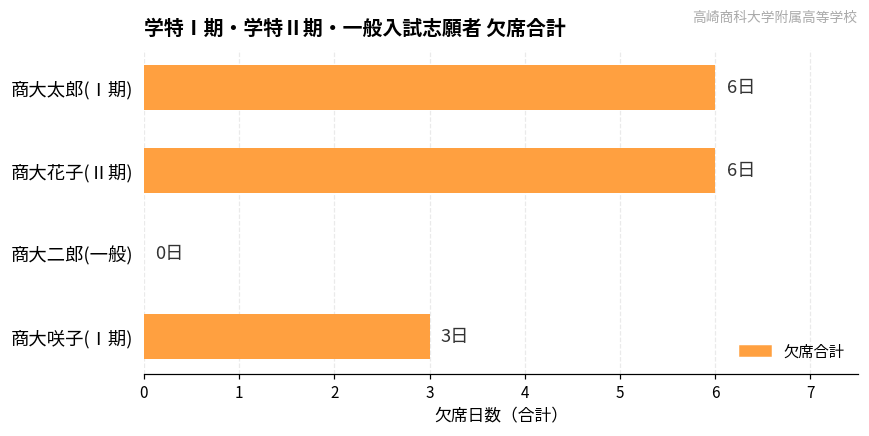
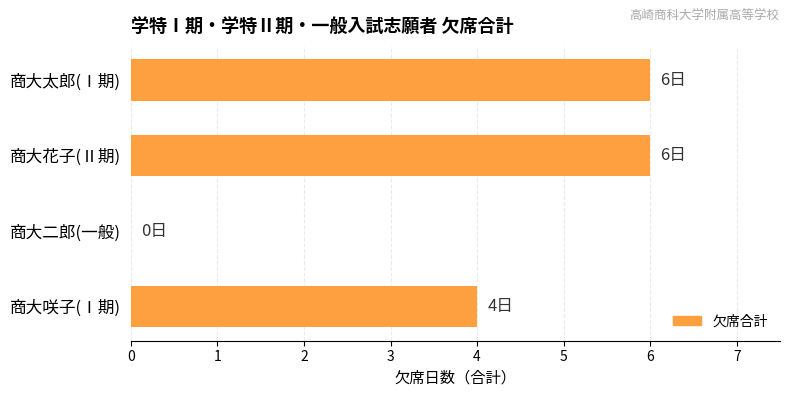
商大咲子(Ⅰ期): 3日 -> 4日
